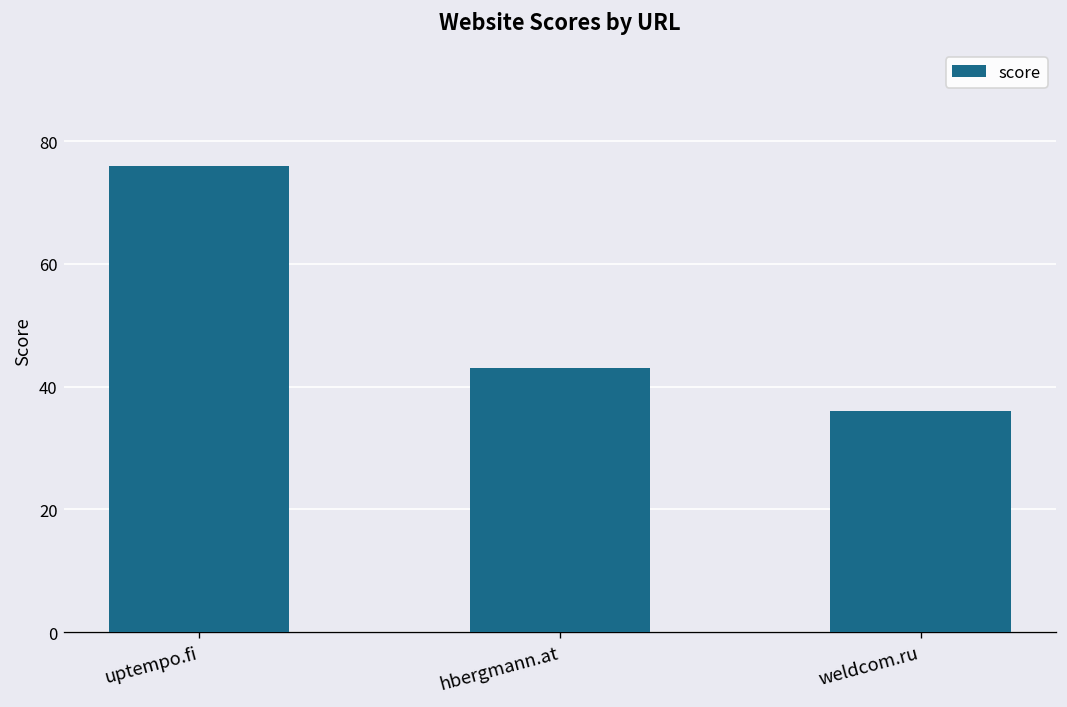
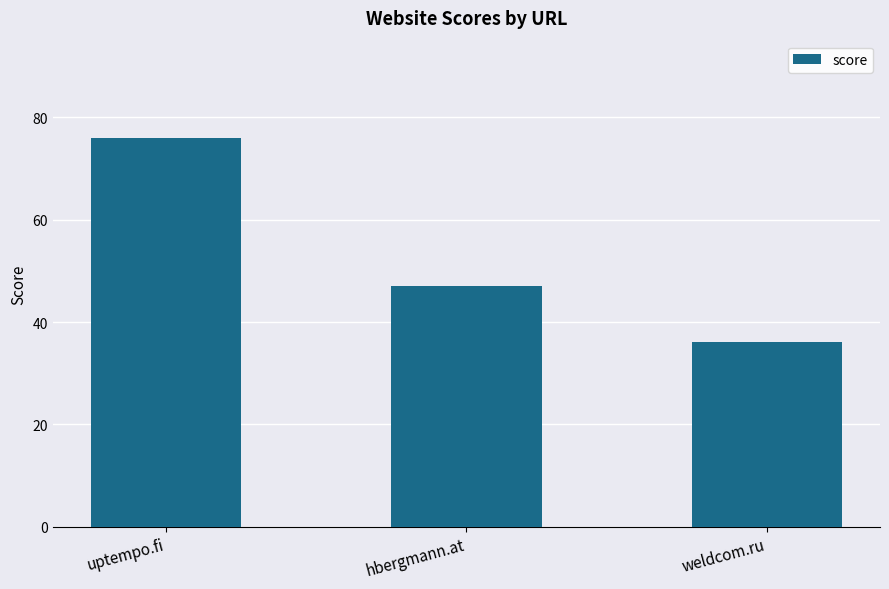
hbergmann.at: 43 -> 47
